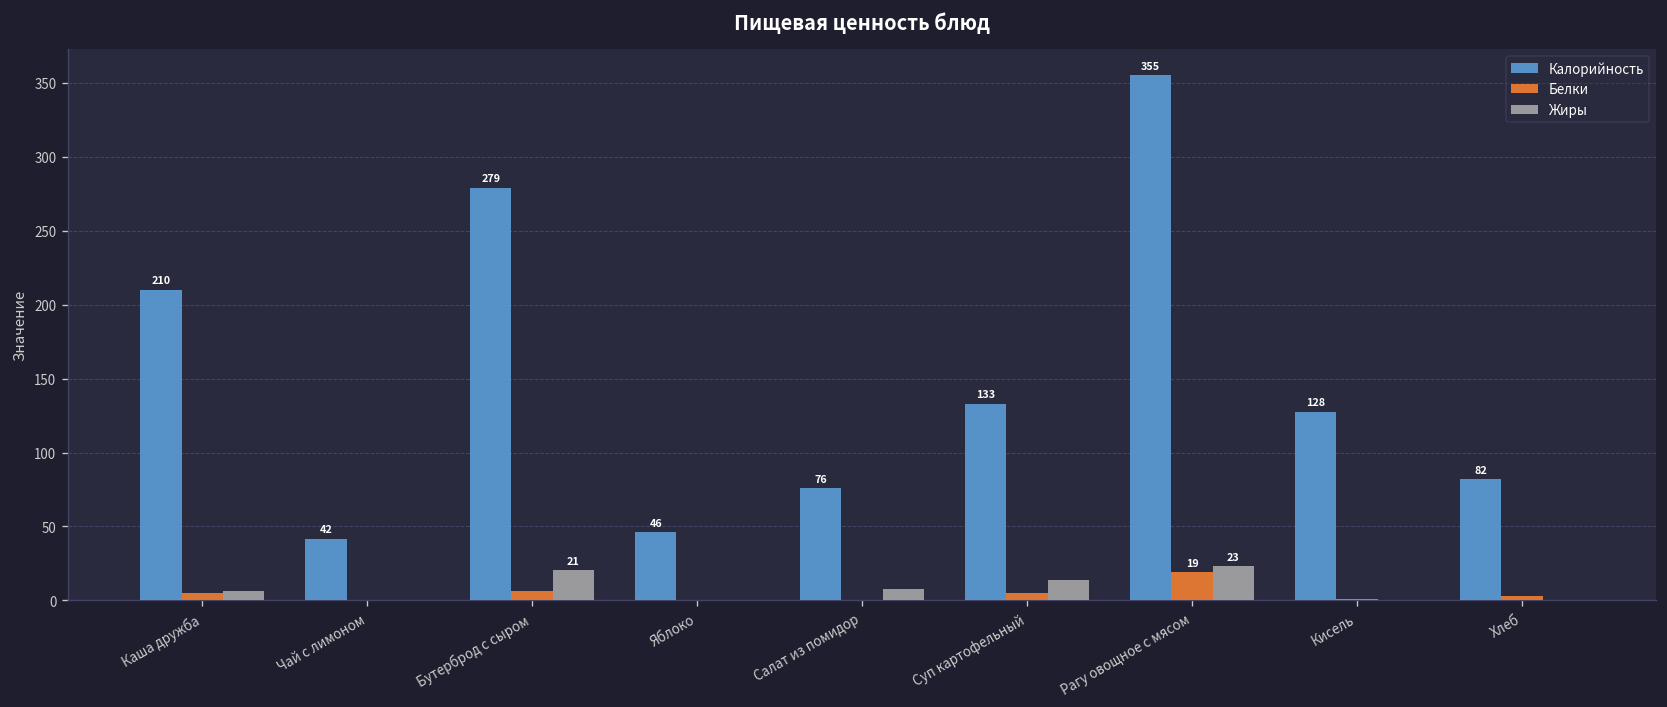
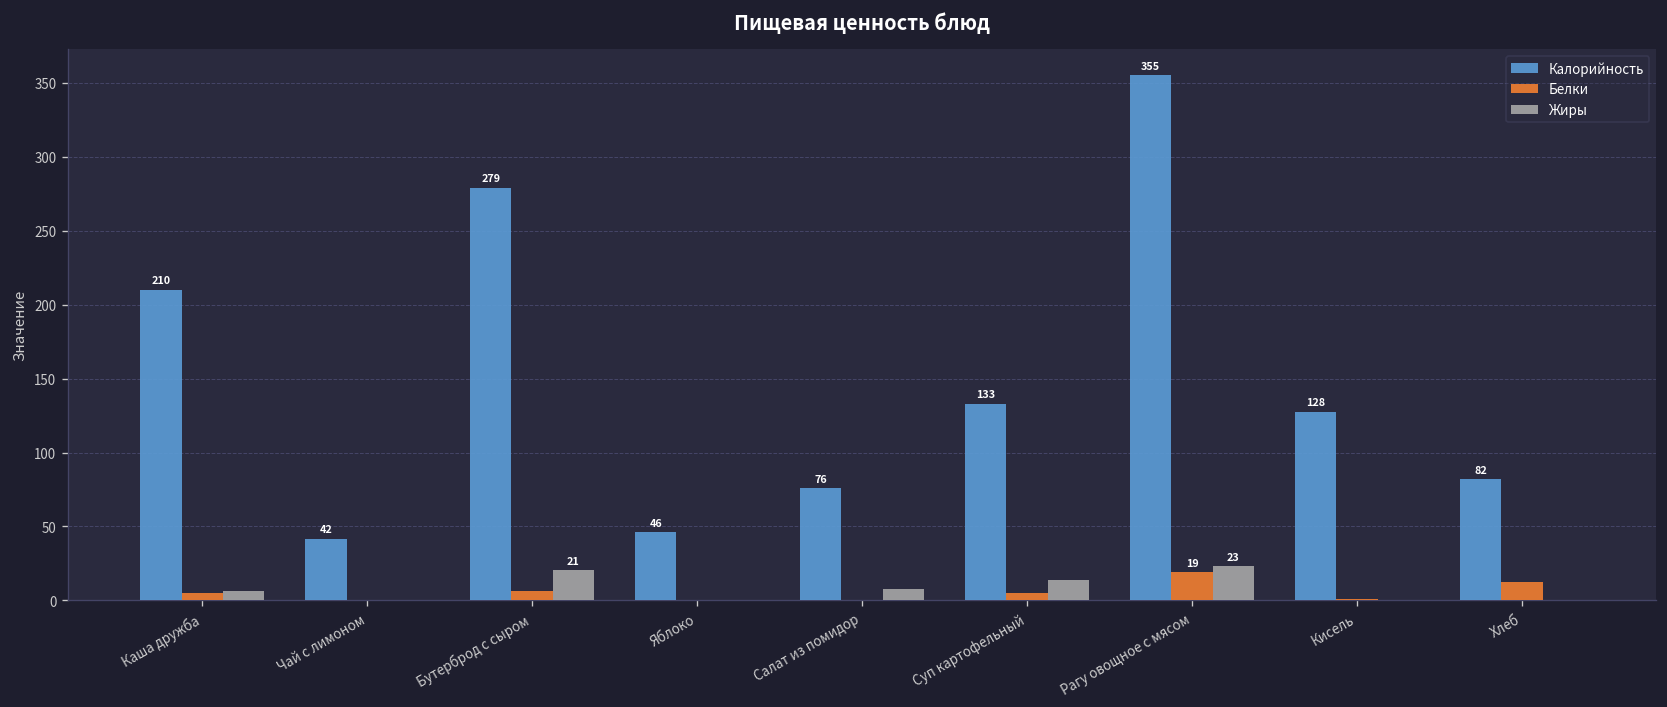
Белки, Хлеб: 3 -> 13
